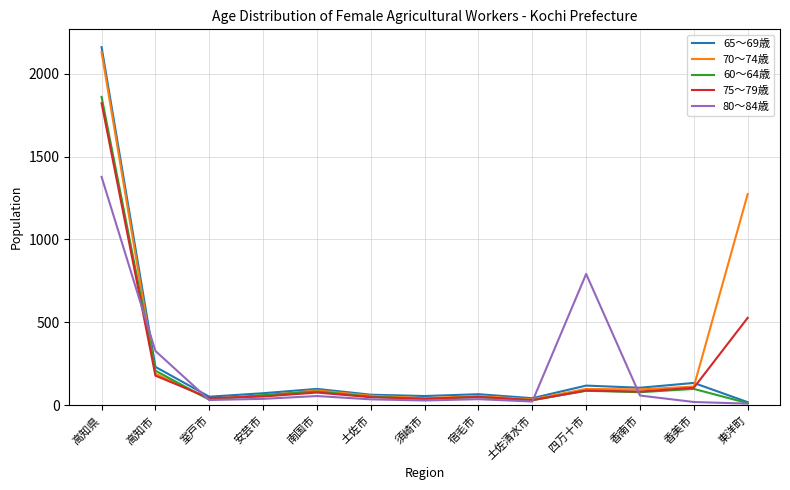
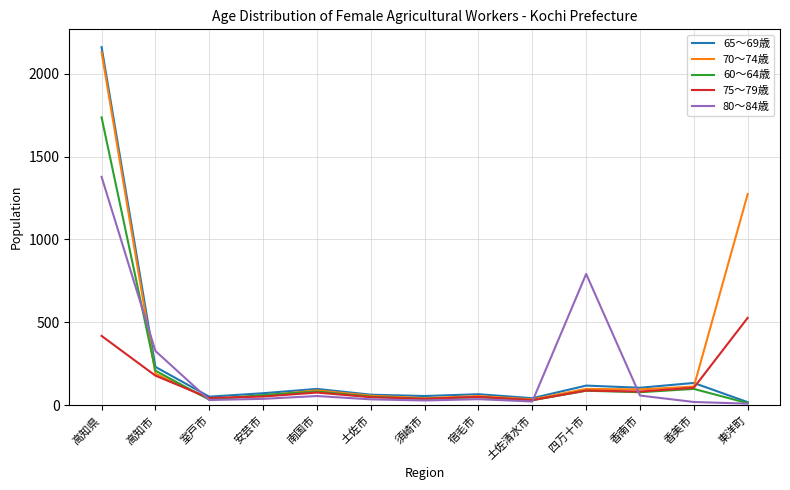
60～64歳, 高知県: 1860 -> 1740
75～79歳, 高知県: 1820 -> 420
